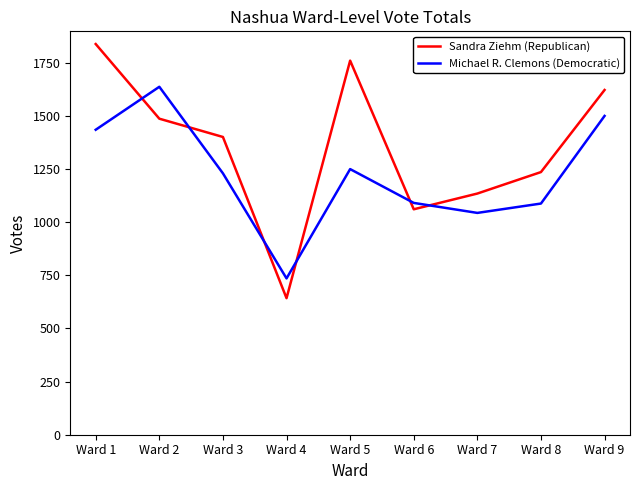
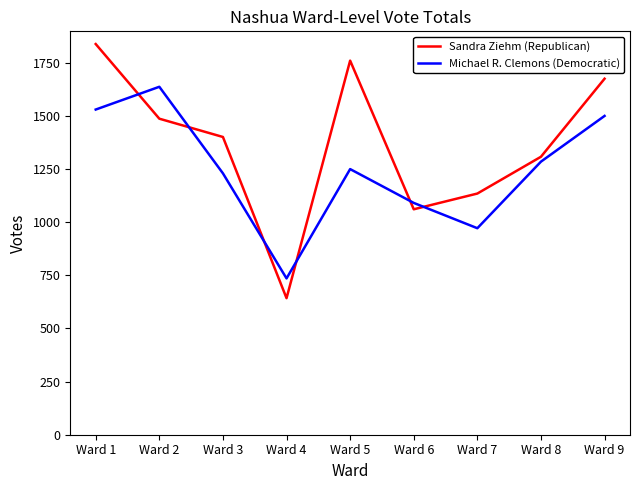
Michael R. Clemons (Democratic), Ward 1: 1430 -> 1530
Michael R. Clemons (Democratic), Ward 7: 1040 -> 970
Sandra Ziehm (Republican), Ward 8: 1240 -> 1310
Michael R. Clemons (Democratic), Ward 8: 1090 -> 1280
Sandra Ziehm (Republican), Ward 9: 1620 -> 1670
